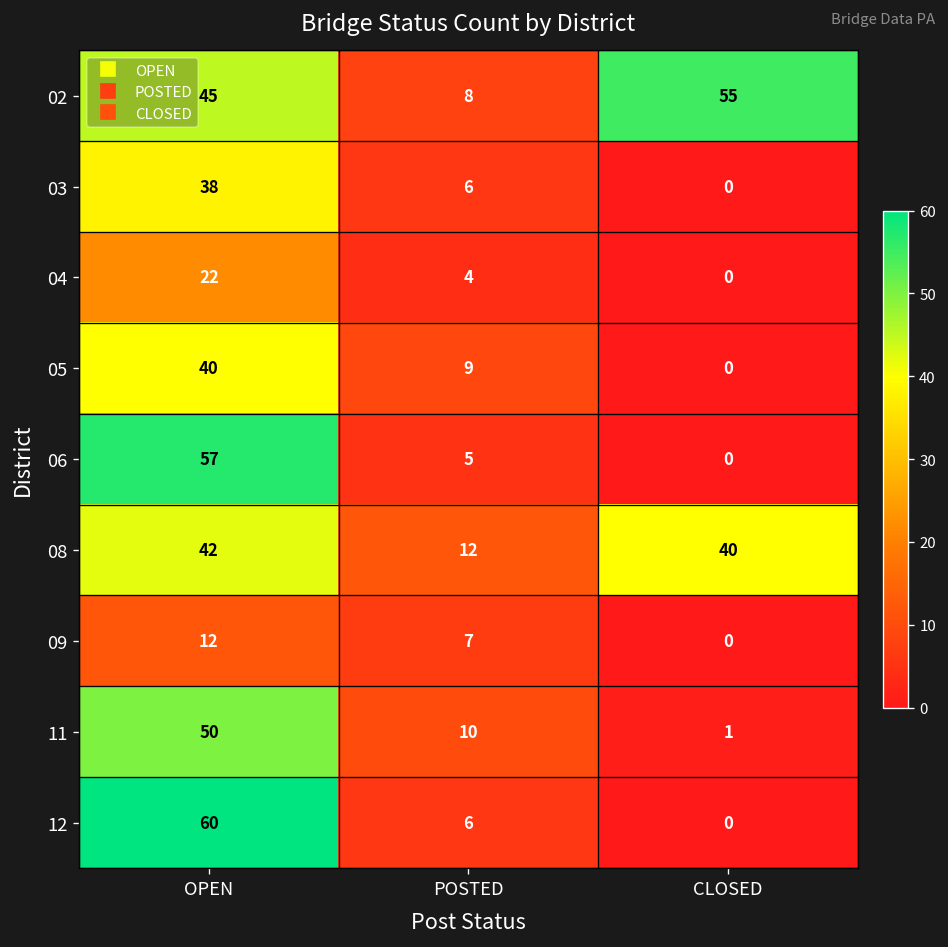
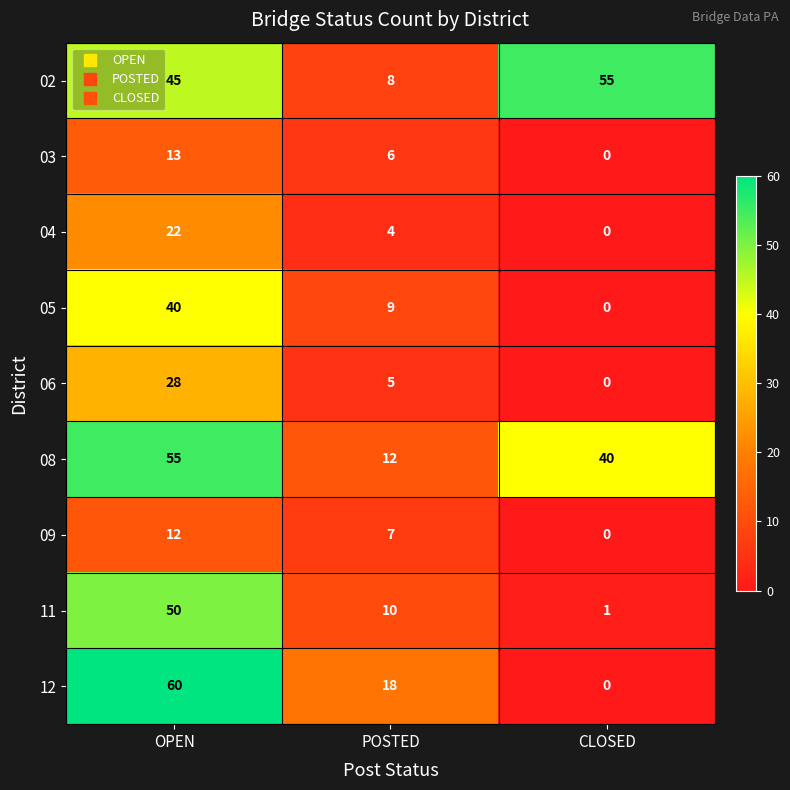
03, OPEN: 38 -> 13
06, OPEN: 57 -> 28
08, OPEN: 42 -> 55
12, POSTED: 6 -> 18
